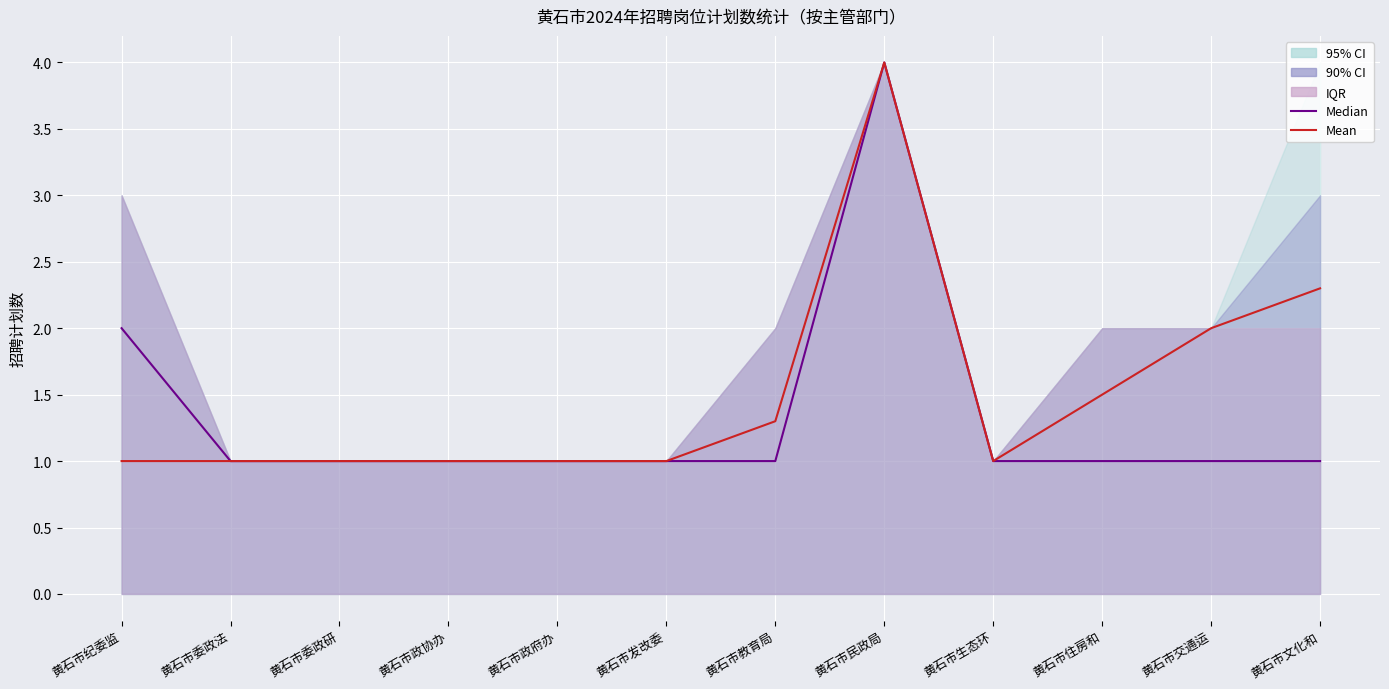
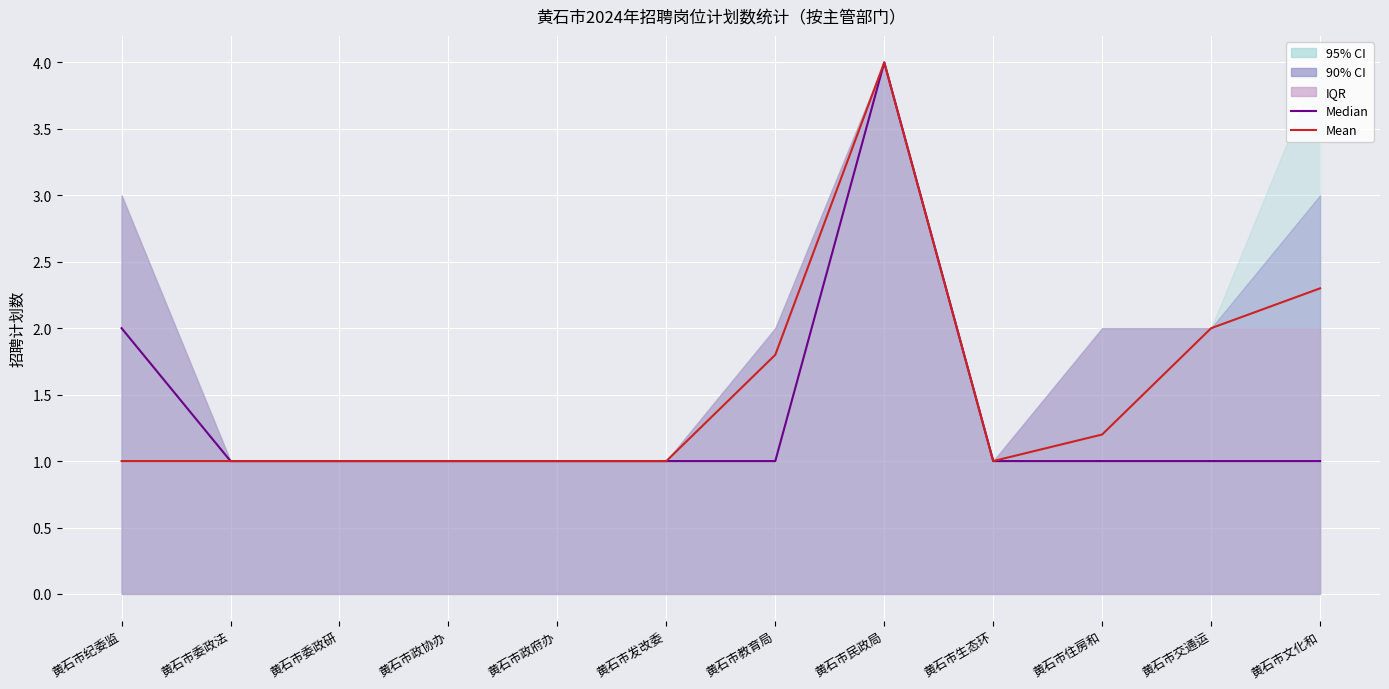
Mean, 黄石市教育局: 1.3 -> 1.8
Mean, 黄石市住房和: 1.5 -> 1.2
